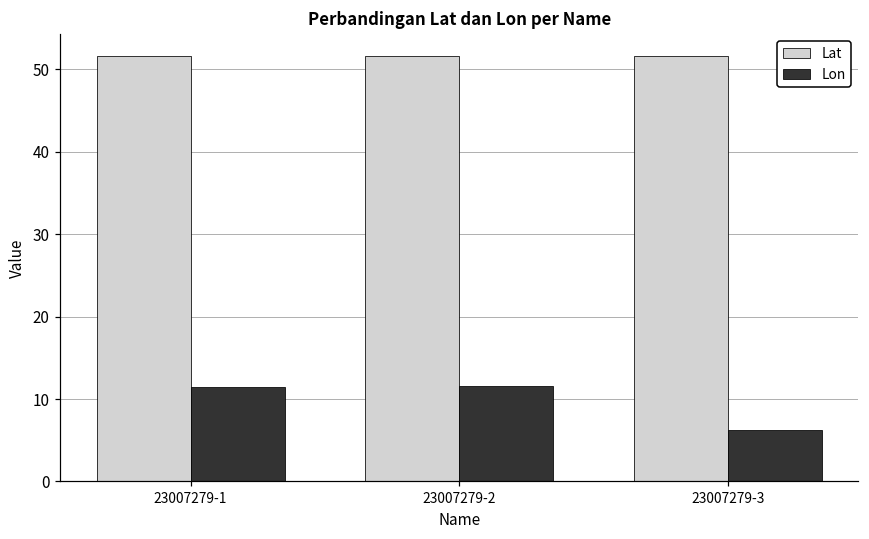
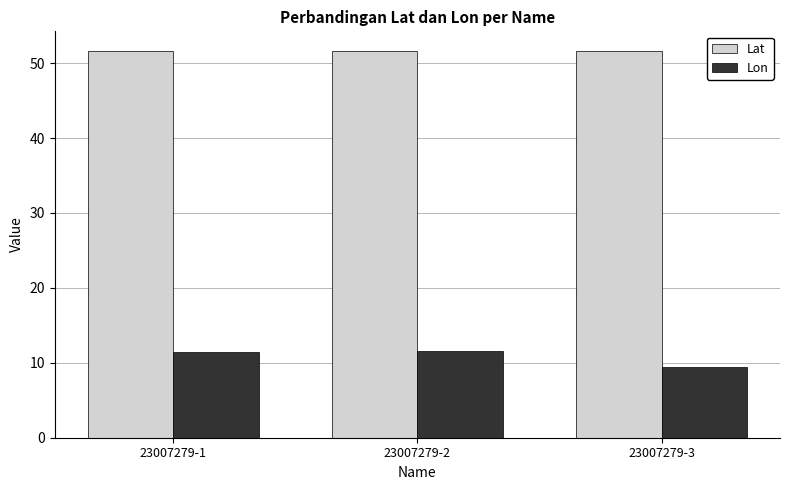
Lon, 23007279-3: 6 -> 9
